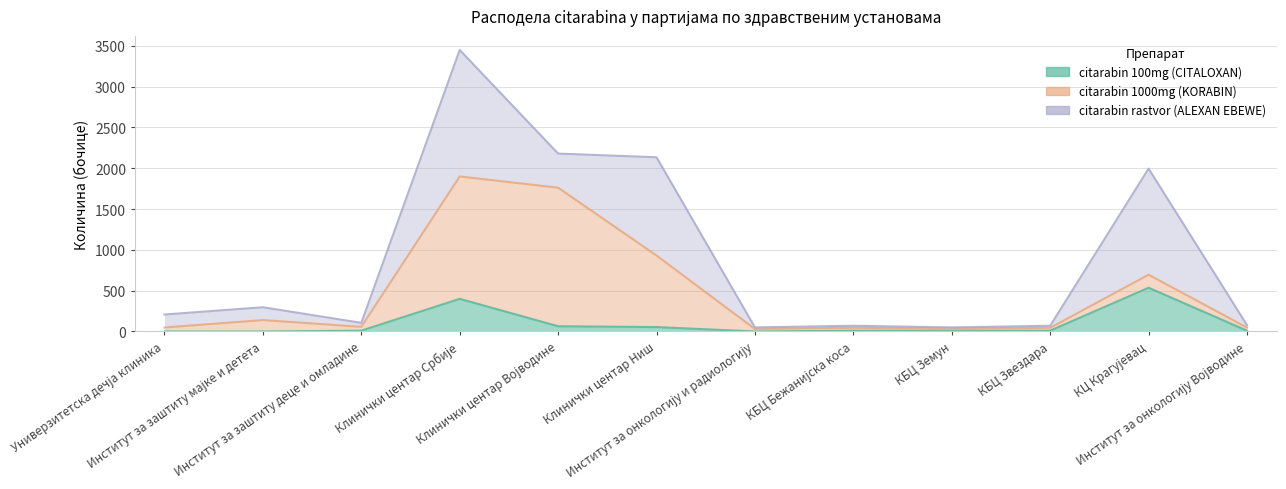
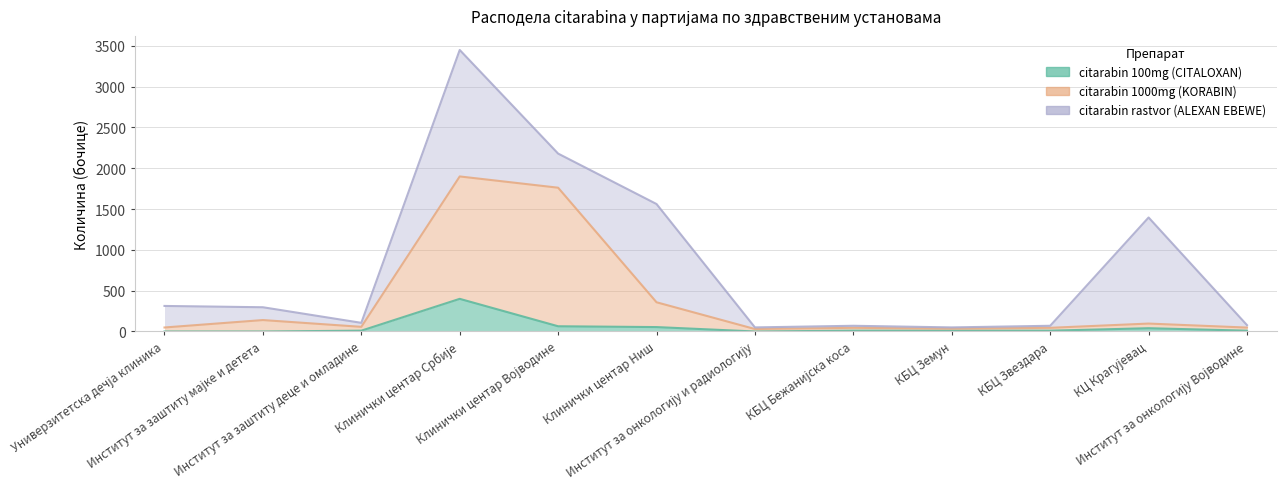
citarabin rastvor (ALEXAN EBEWE), Универзитетска дечја клиника: 200 -> 300
citarabin 1000mg (KORABIN), Клинички центар Ниш: 900 -> 300
citarabin 100mg (CITALOXAN), КЦ Крагујевац: 500 -> 0
citarabin 1000mg (KORABIN), КЦ Крагујевац: 200 -> 100
